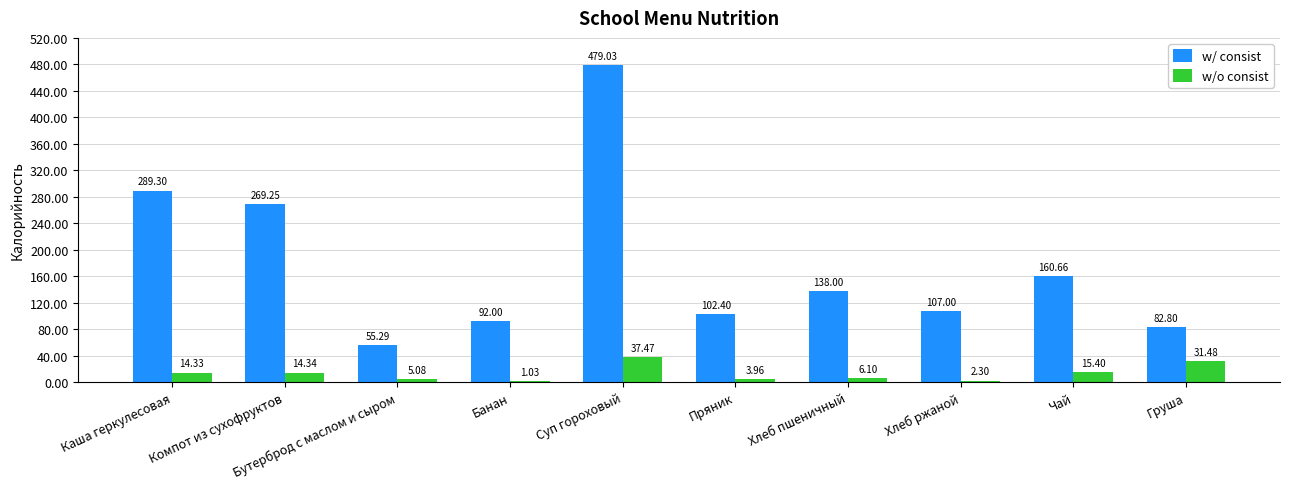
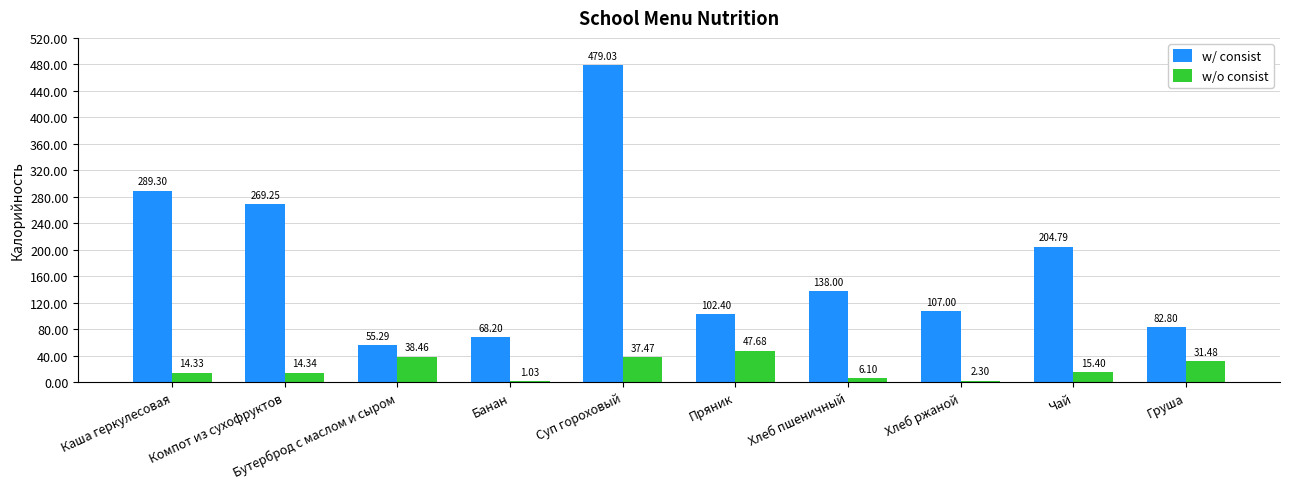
w/o consist, Бутерброд с маслом и сыром: 5.08 -> 38.46
w/ consist, Банан: 92.00 -> 68.20
w/o consist, Пряник: 3.96 -> 47.68
w/ consist, Чай: 160.66 -> 204.79
